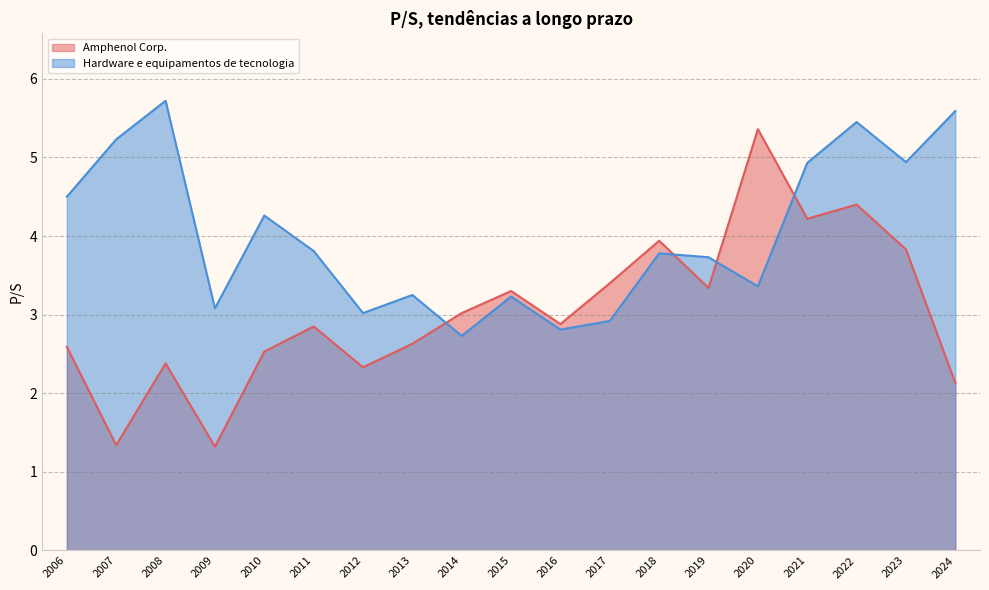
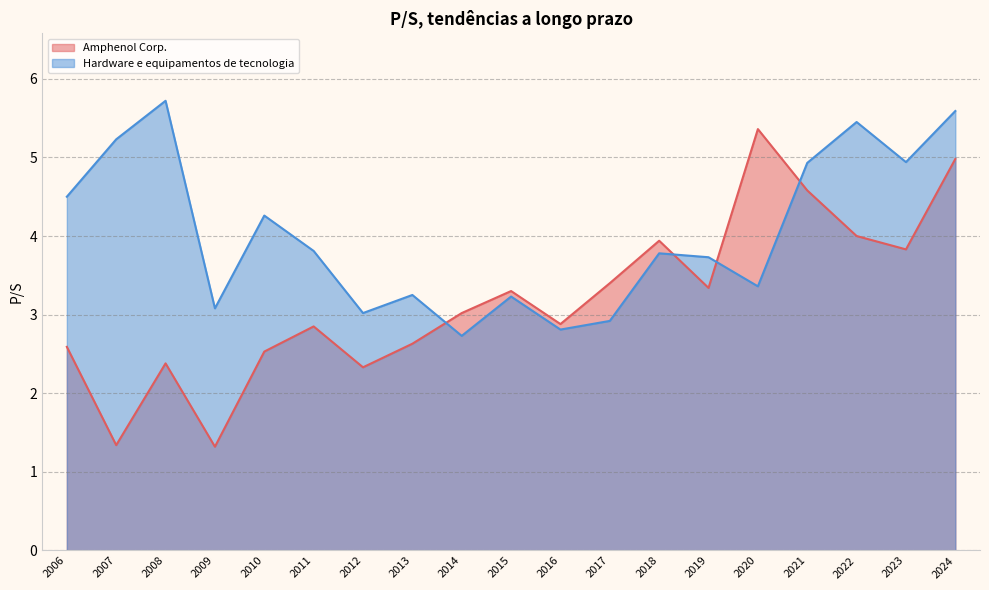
Amphenol Corp., 2021: 4.2 -> 4.6
Amphenol Corp., 2022: 4.4 -> 4.0
Amphenol Corp., 2024: 2.1 -> 5.0
